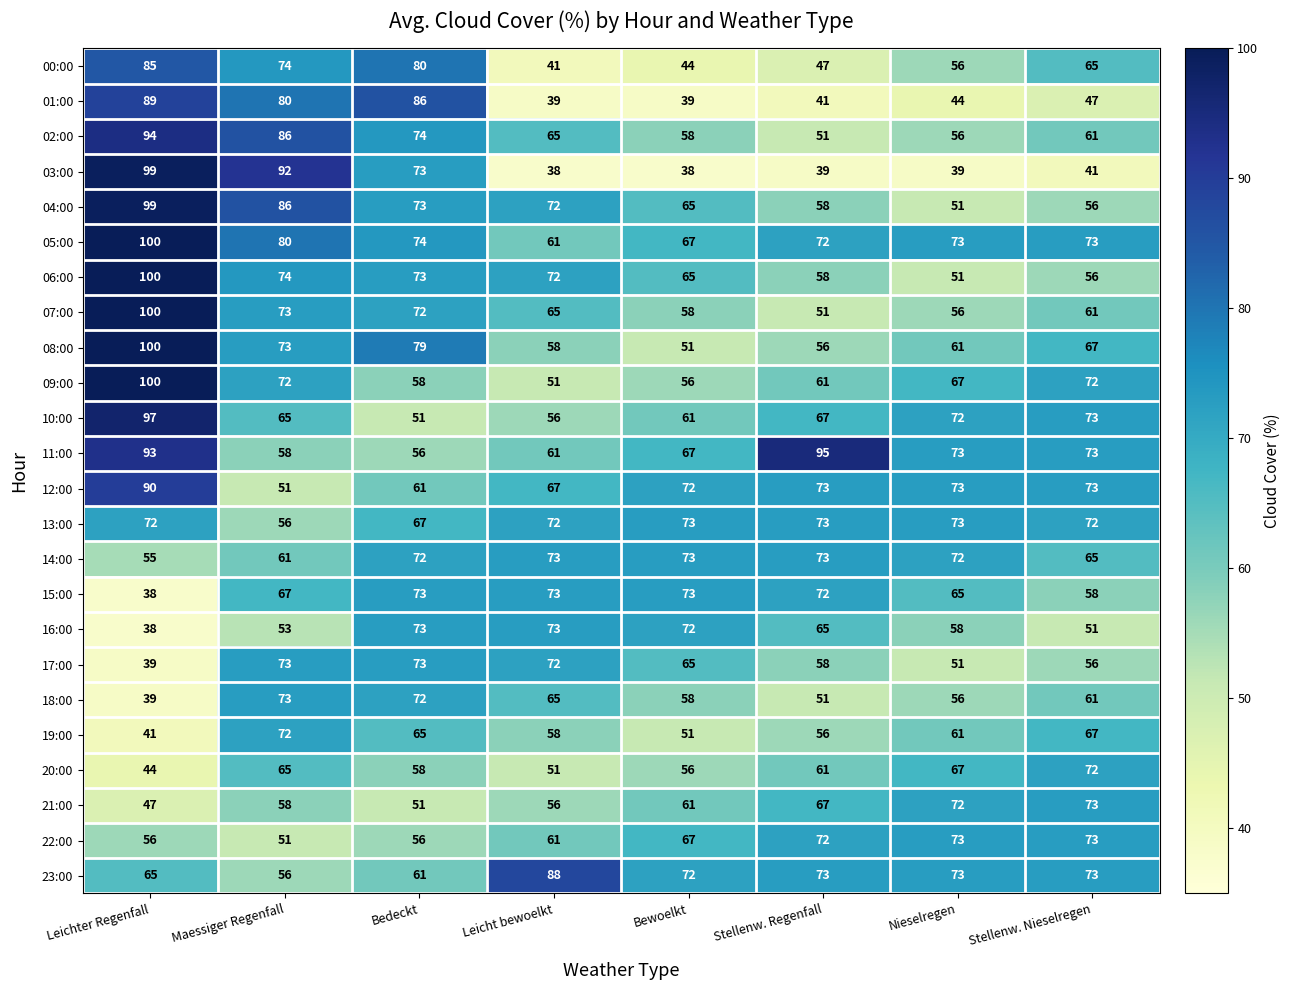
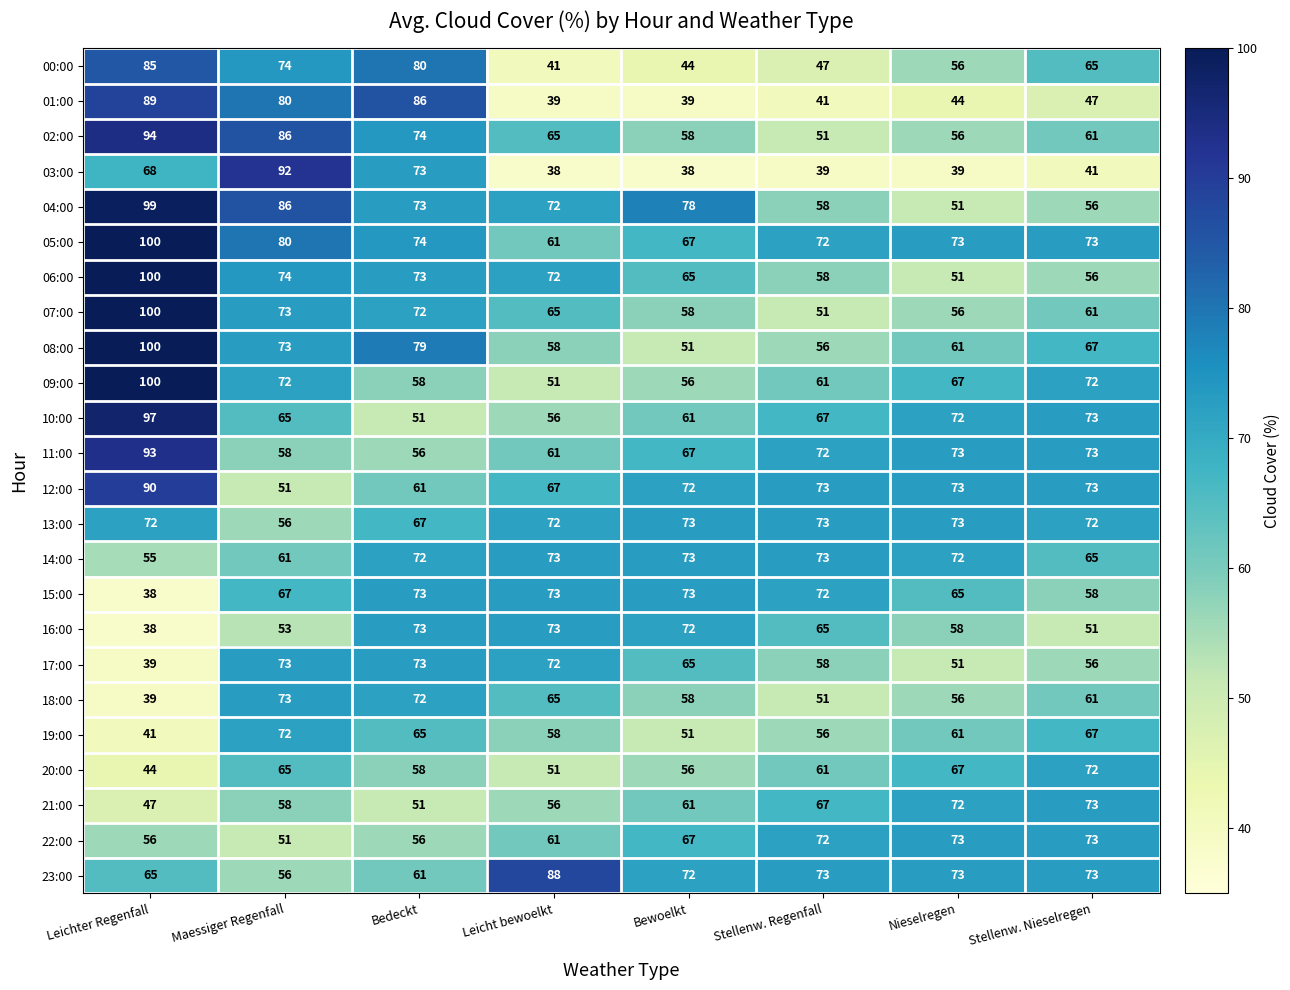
03:00, Leichter Regenfall: 99 -> 68
04:00, Bewoelkt: 65 -> 78
11:00, Stellenw. Regenfall: 95 -> 72
